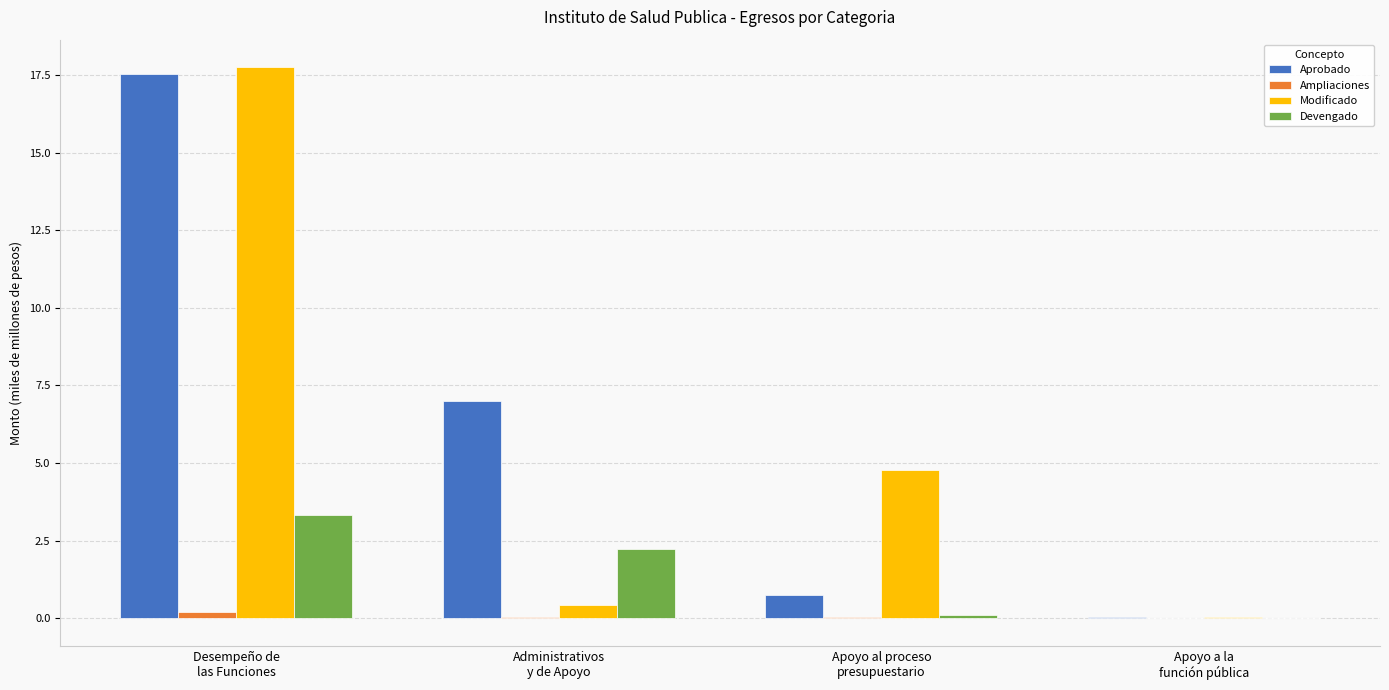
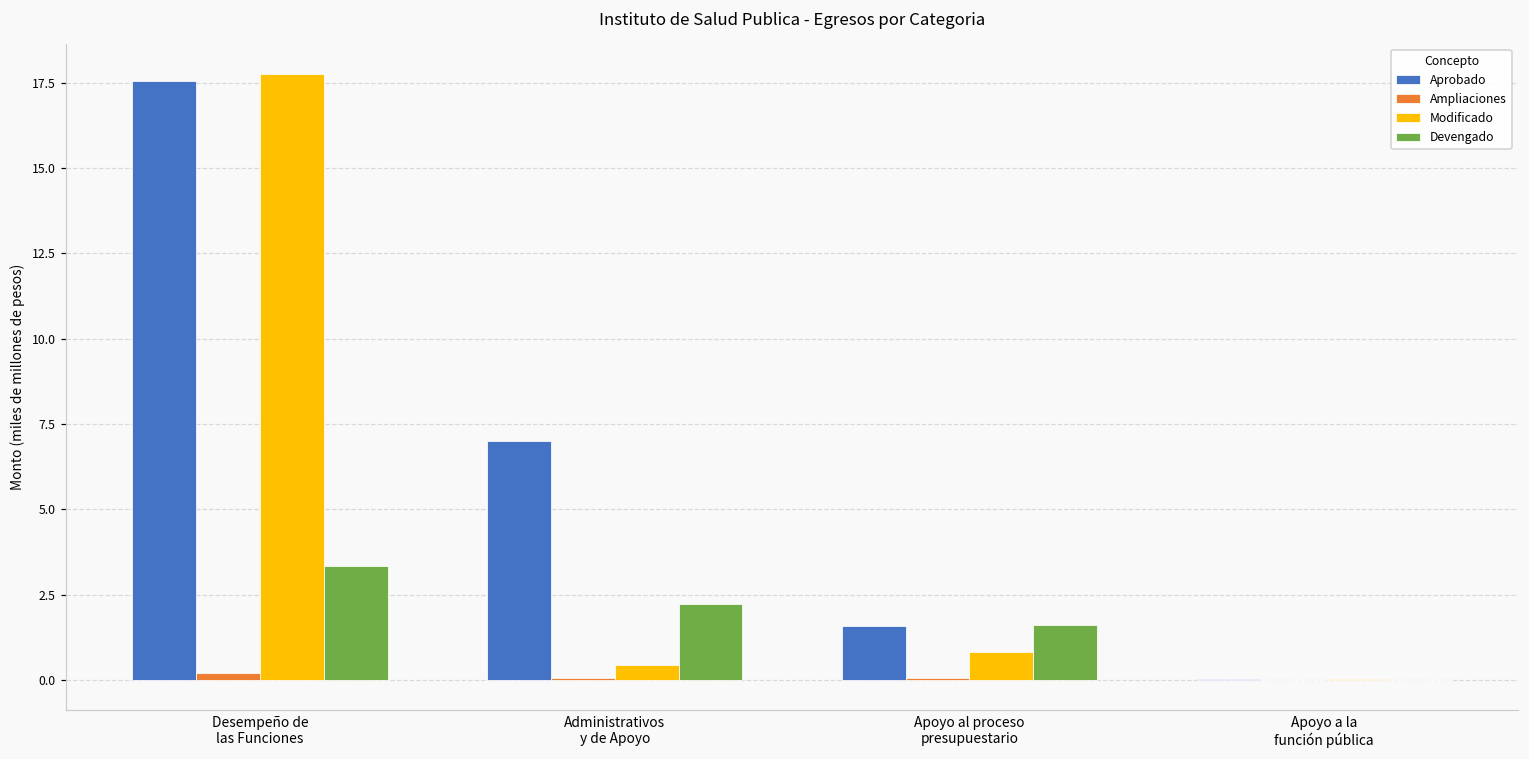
Aprobado, Apoyo al proceso presupuestario: 0.8 -> 1.6
Modificado, Apoyo al proceso presupuestario: 4.8 -> 0.8
Devengado, Apoyo al proceso presupuestario: 0.1 -> 1.6
